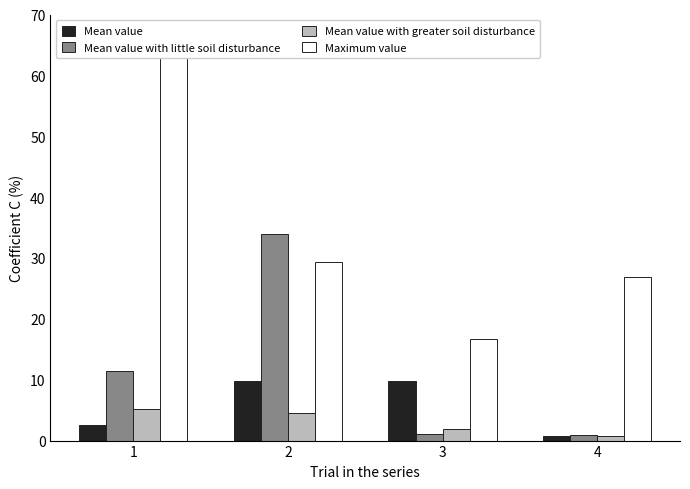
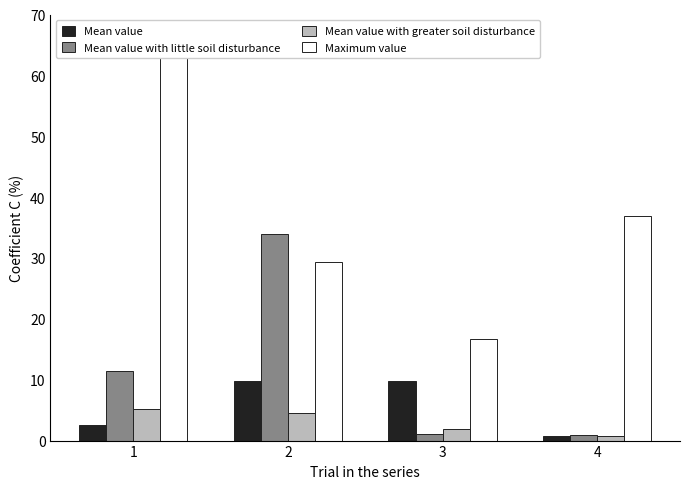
Maximum value, 4: 27 -> 37
